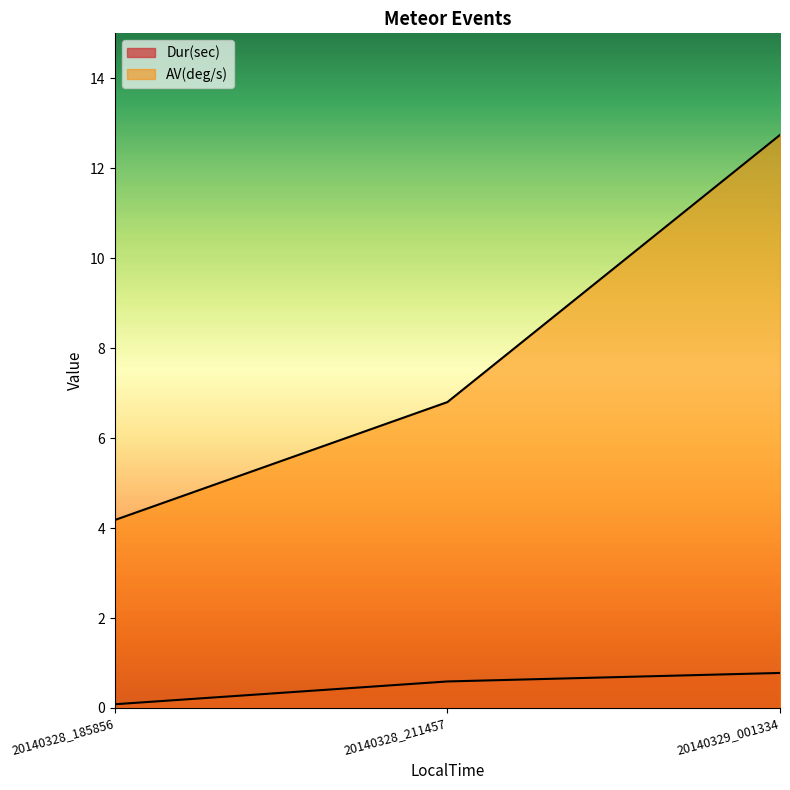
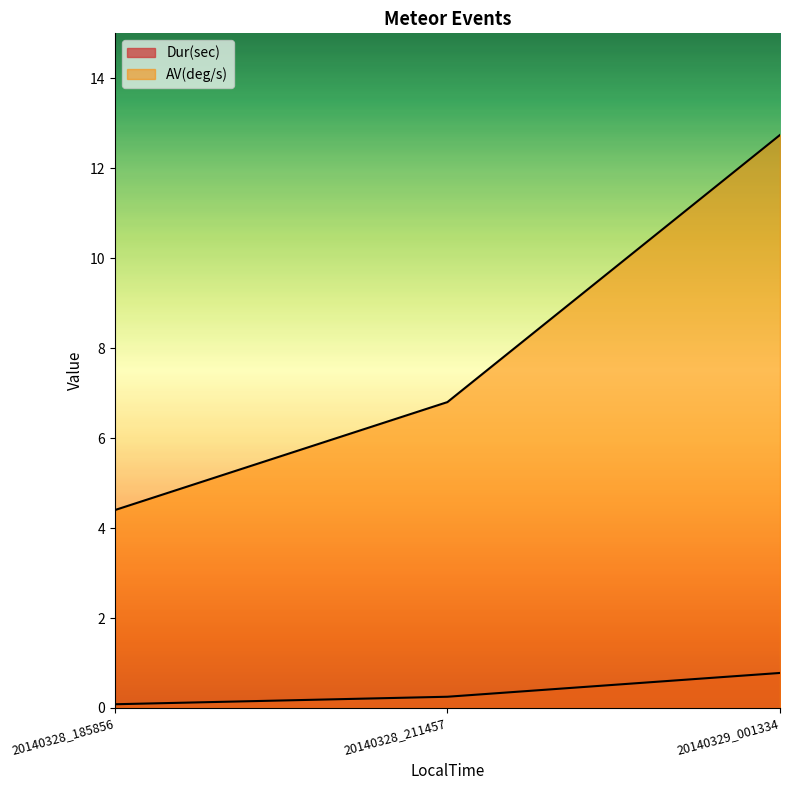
AV(deg/s), 20140328_185856: 4.2 -> 4.4
Dur(sec), 20140328_211457: 0.6 -> 0.3
